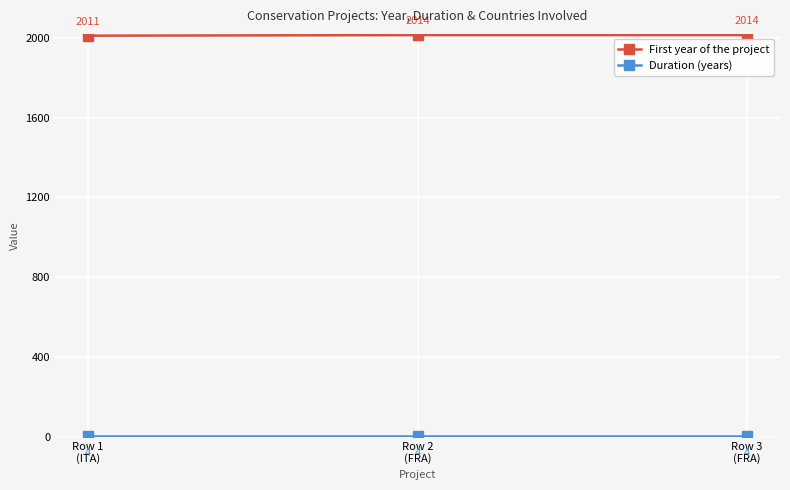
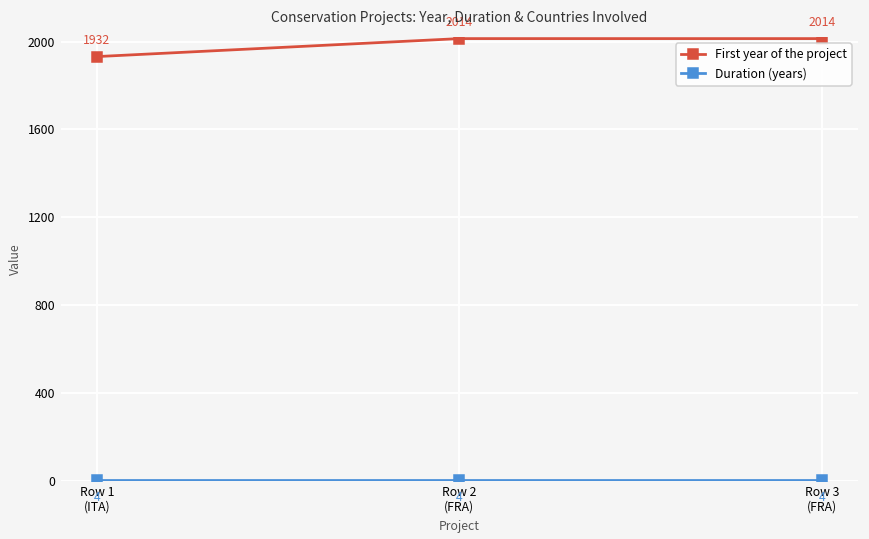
First year of the project, Row 1 (ITA): 2011 -> 1932
